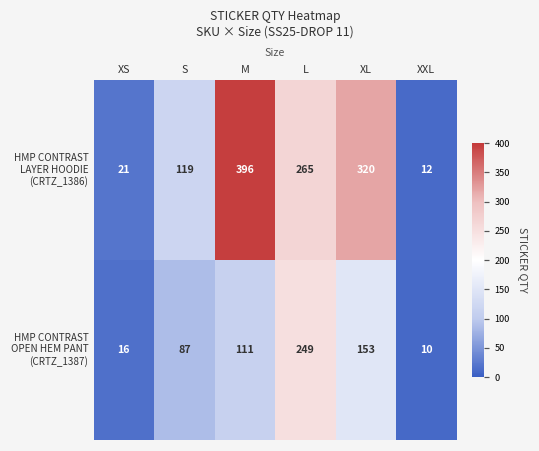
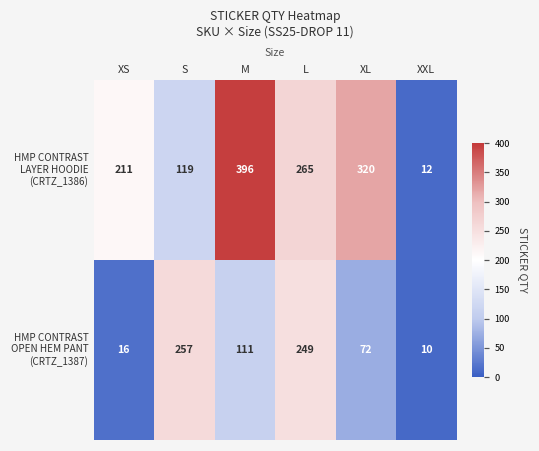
HMP CONTRAST LAYER HOODIE (CRTZ_1386), XS: 21 -> 211
HMP CONTRAST OPEN HEM PANT (CRTZ_1387), S: 87 -> 257
HMP CONTRAST OPEN HEM PANT (CRTZ_1387), XL: 153 -> 72
